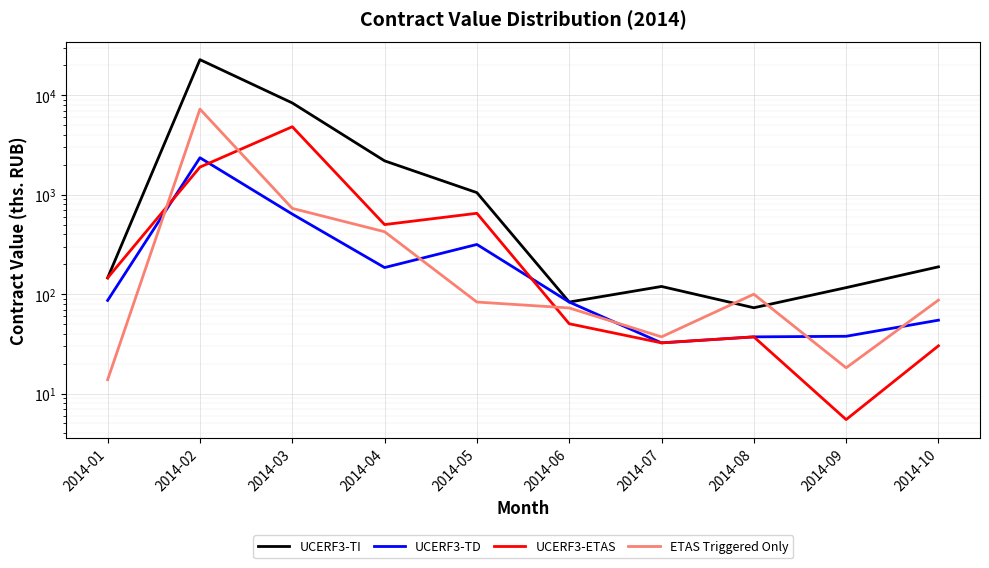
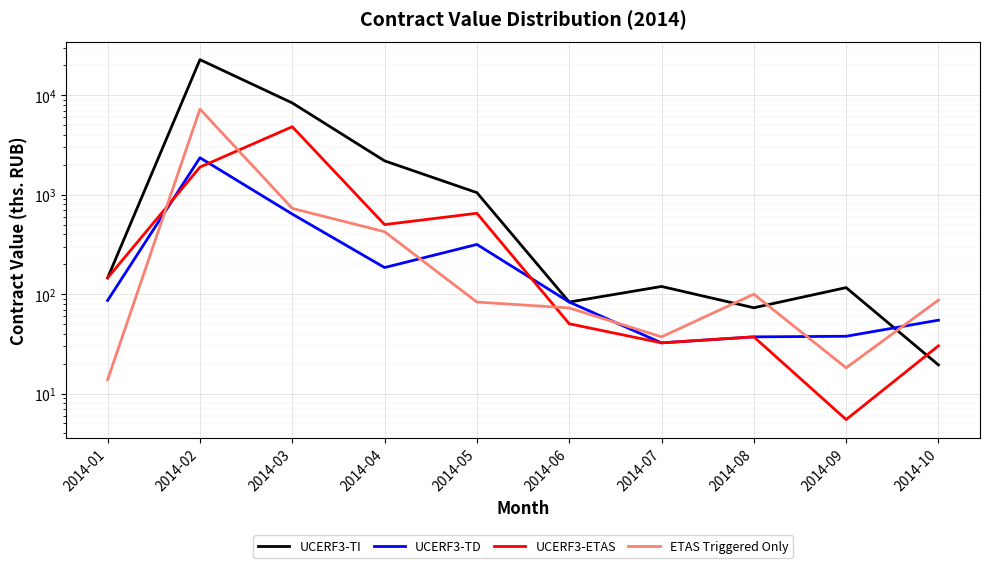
UCERF3-TI, 2014-10: 190 -> 19
